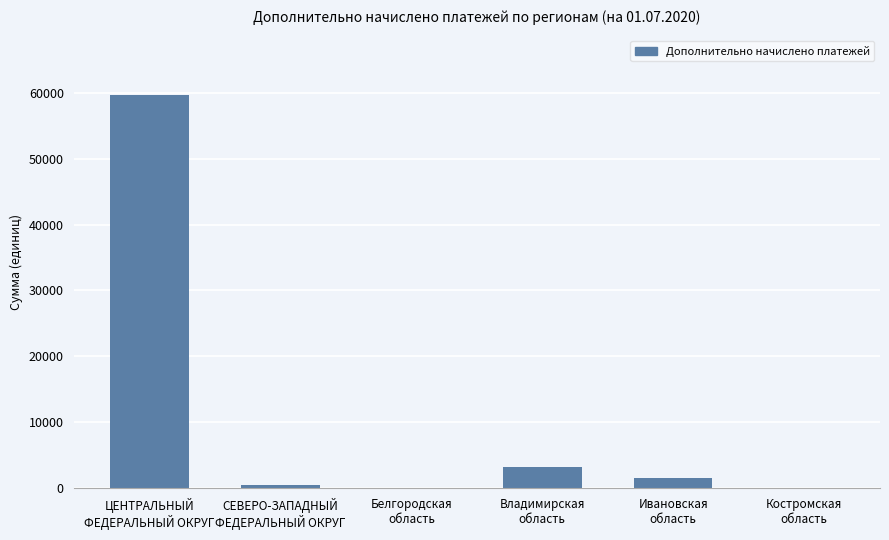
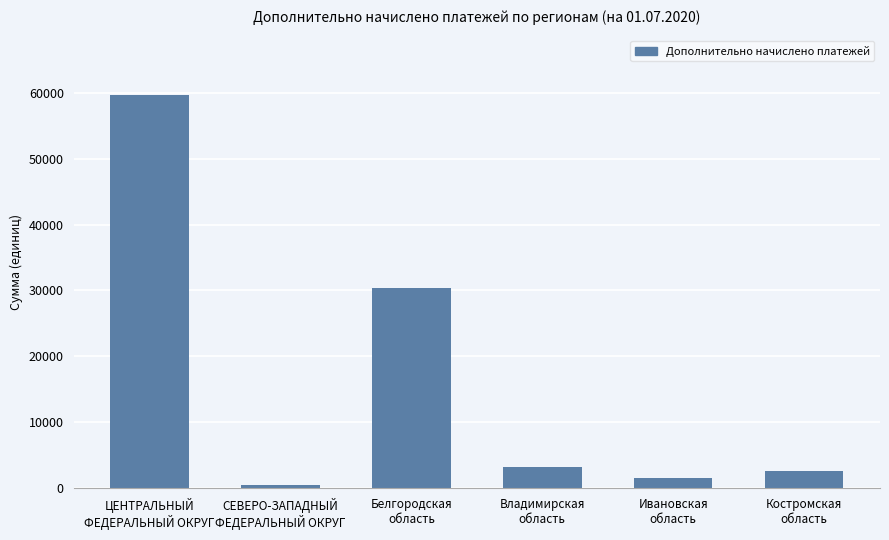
Белгородская область: 0 -> 30000
Костромская область: 0 -> 3000
